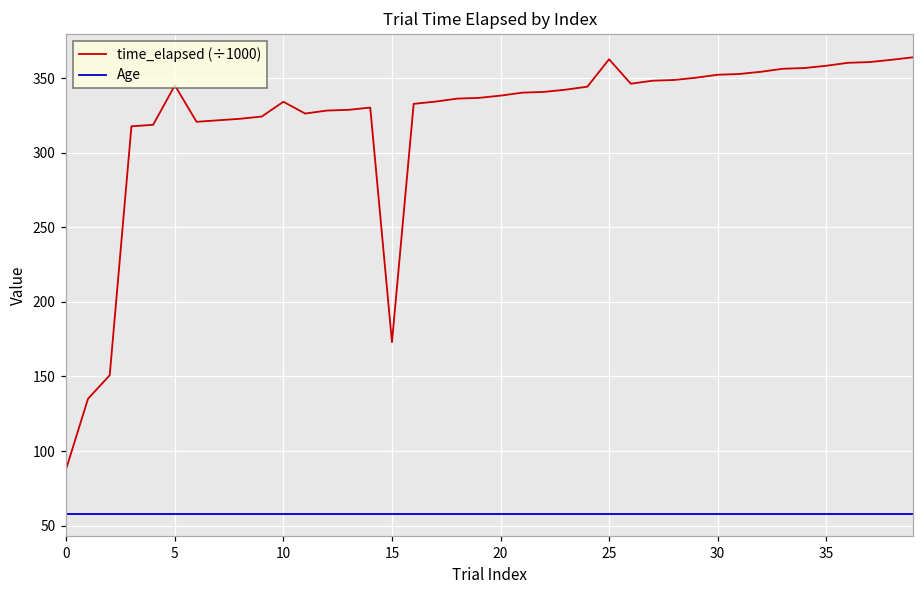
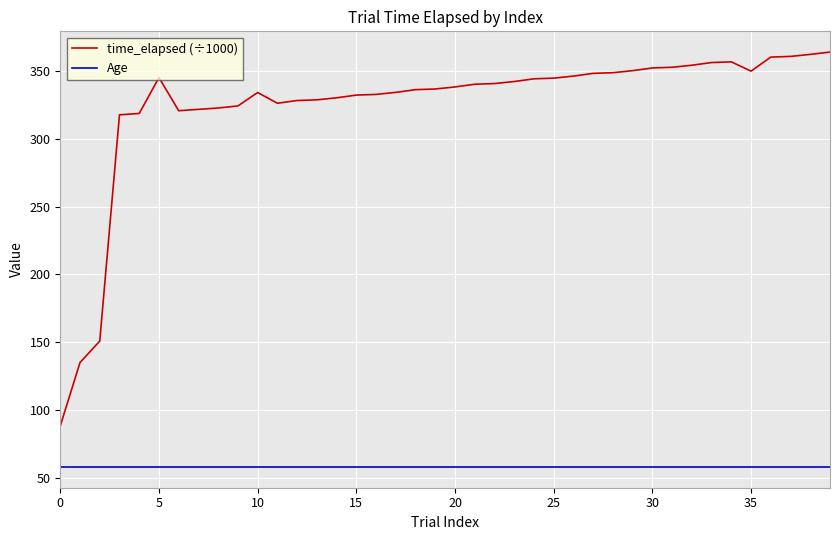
time_elapsed (÷1000), 15: 173 -> 332
time_elapsed (÷1000), 25: 363 -> 345
time_elapsed (÷1000), 35: 358 -> 350
